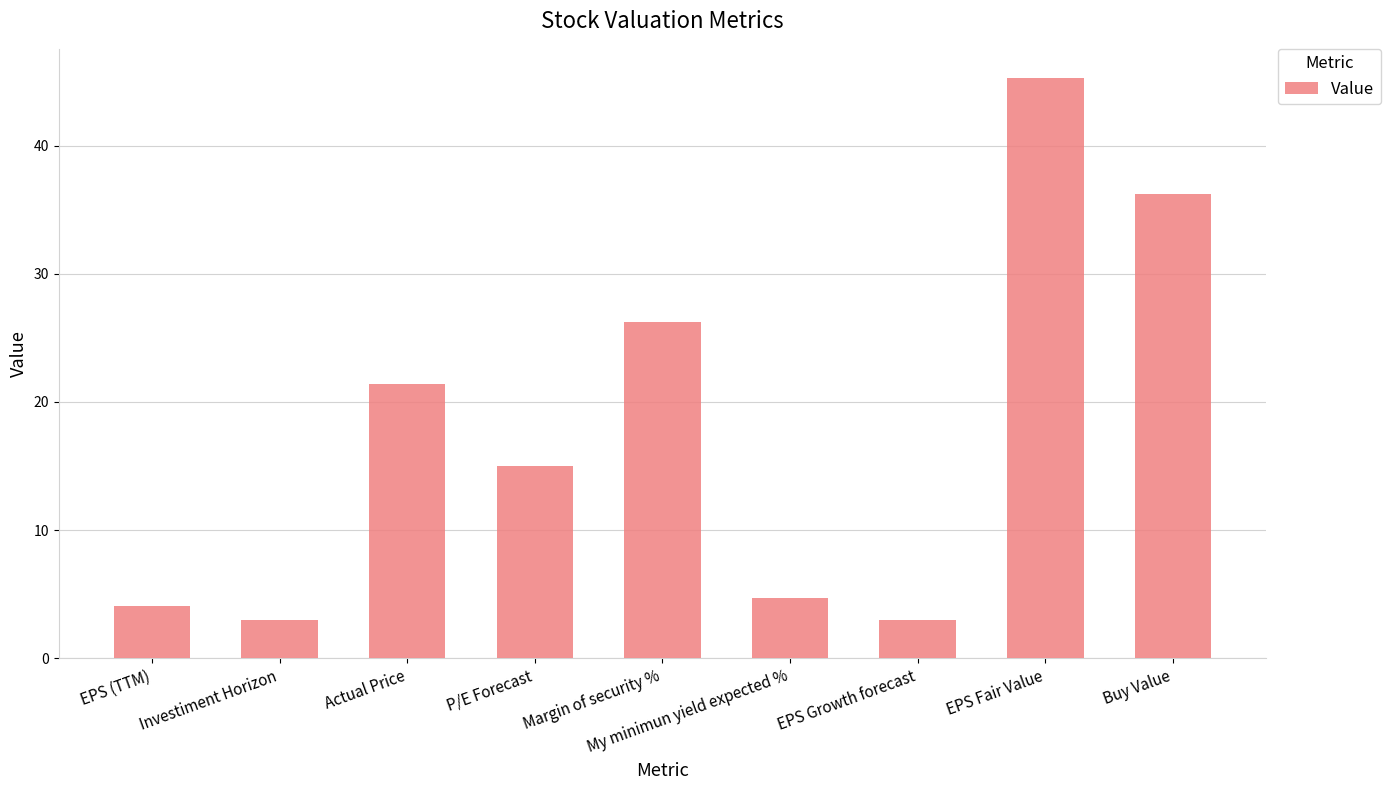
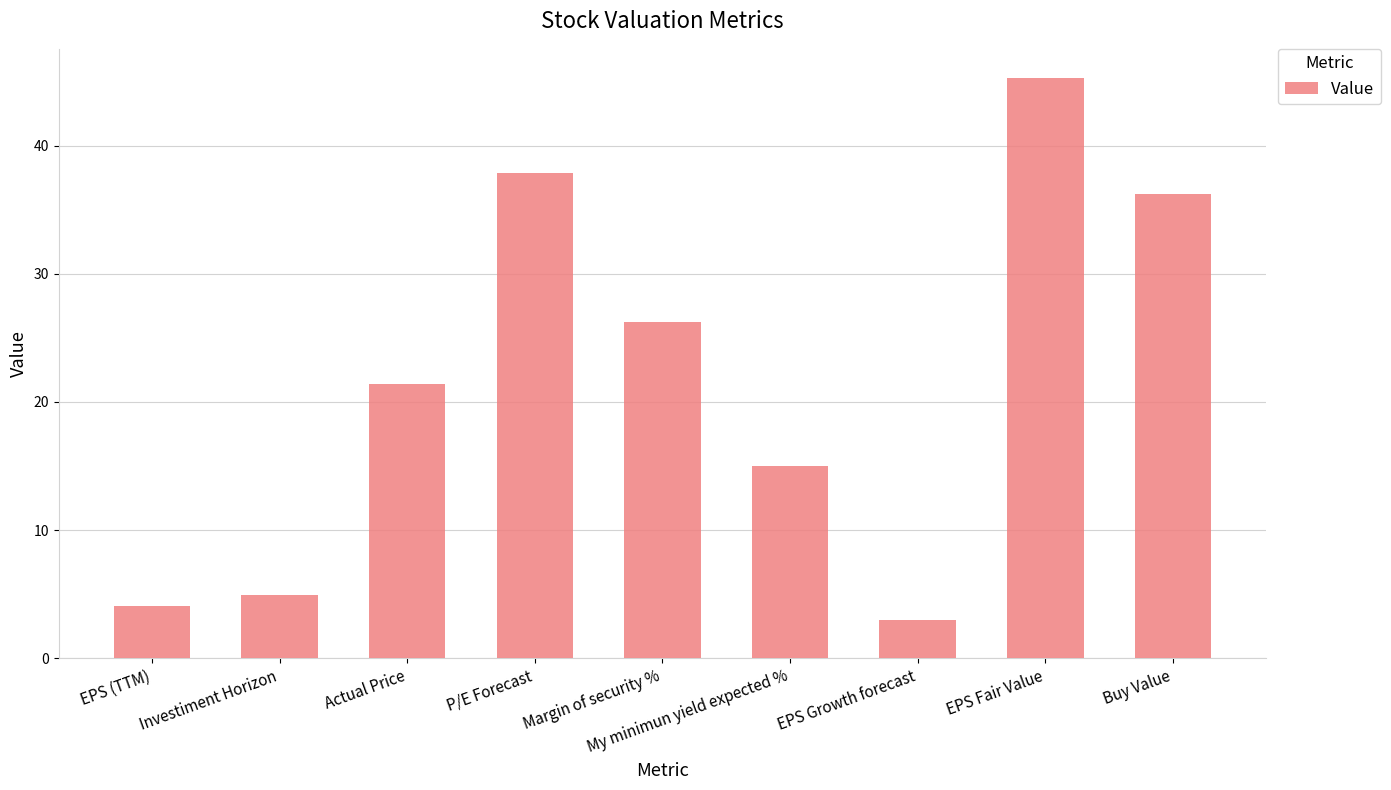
Investiment Horizon: 3.0 -> 4.9
P/E Forecast: 15.0 -> 37.9
My minimun yield expected %: 4.7 -> 15.0
